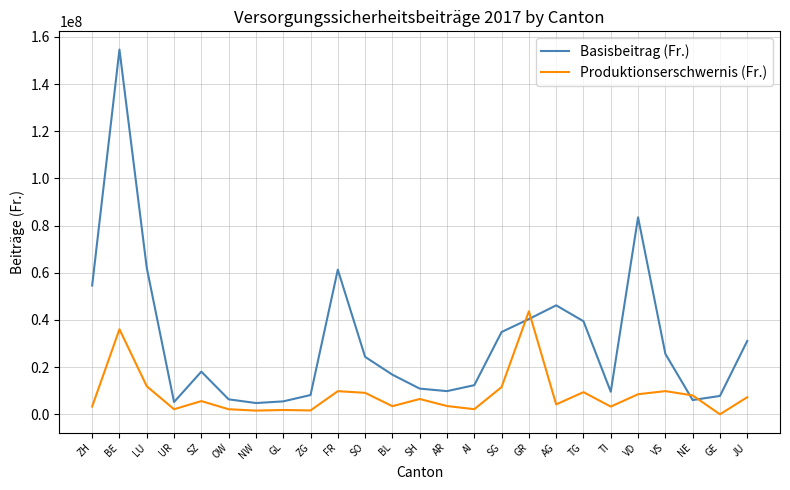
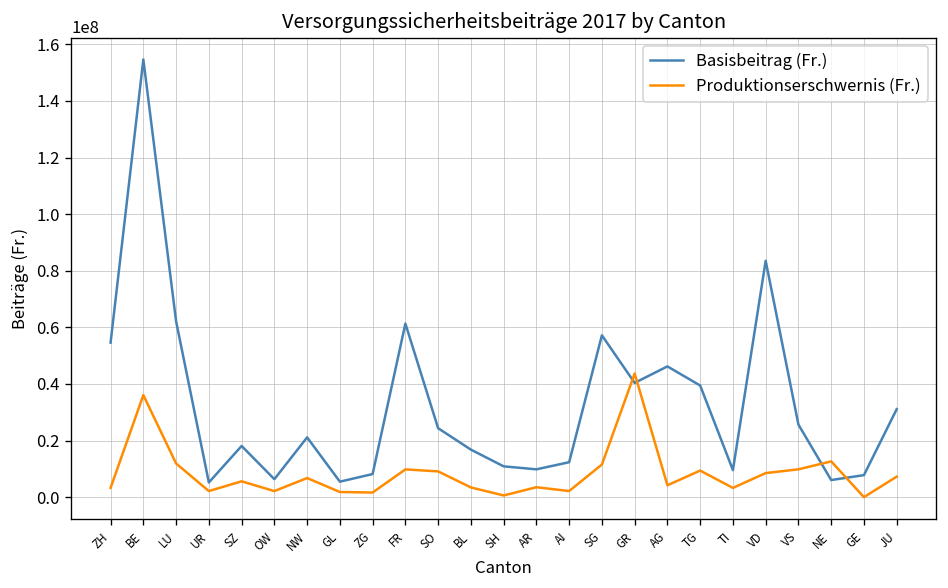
Basisbeitrag (Fr.), NW: 5000000 -> 21000000
Produktionserschwernis (Fr.), NW: 2000000 -> 7000000
Produktionserschwernis (Fr.), SH: 6000000 -> 1000000
Basisbeitrag (Fr.), SG: 35000000 -> 57000000
Produktionserschwernis (Fr.), NE: 8000000 -> 13000000
